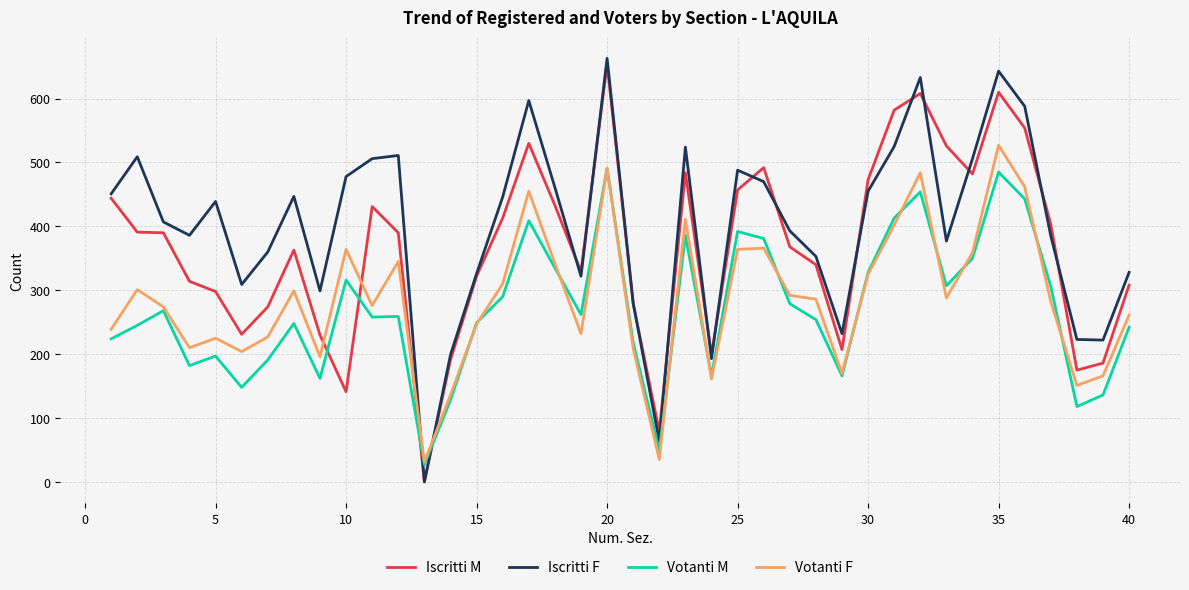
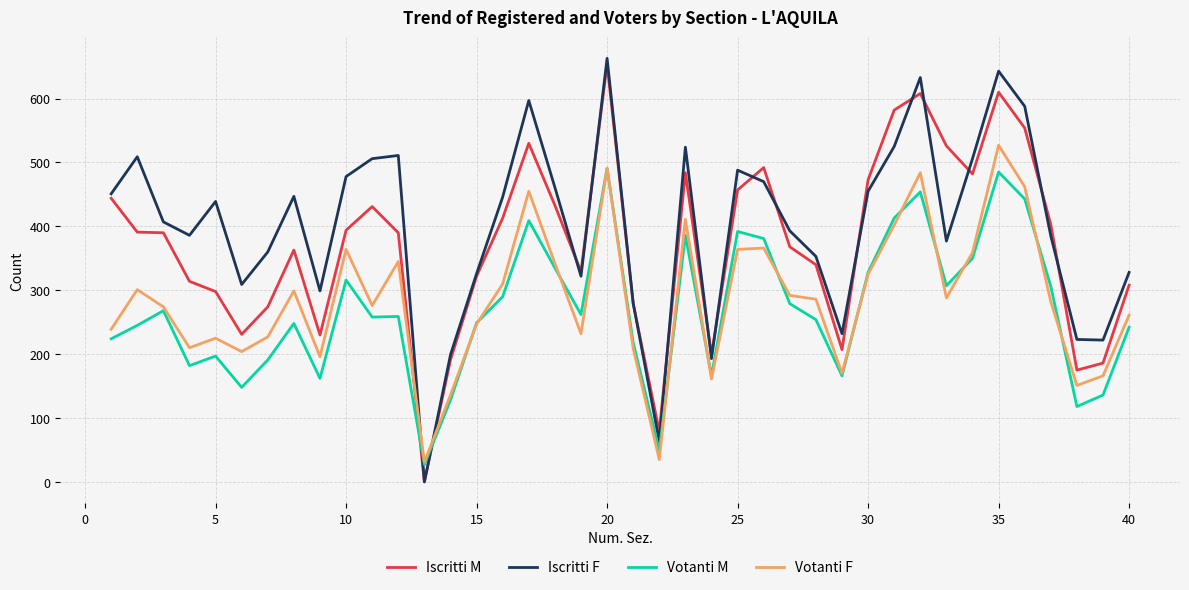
Iscritti M, 10: 140 -> 390
